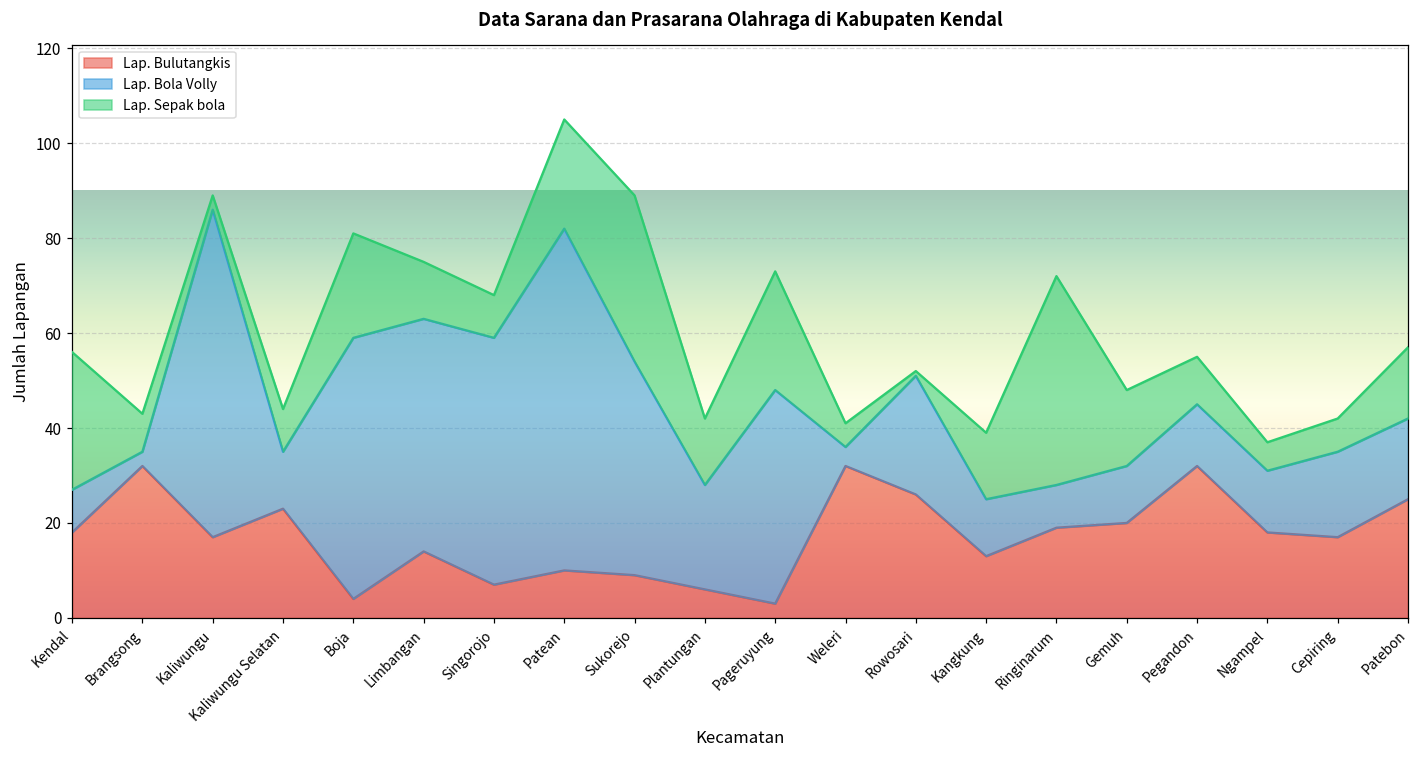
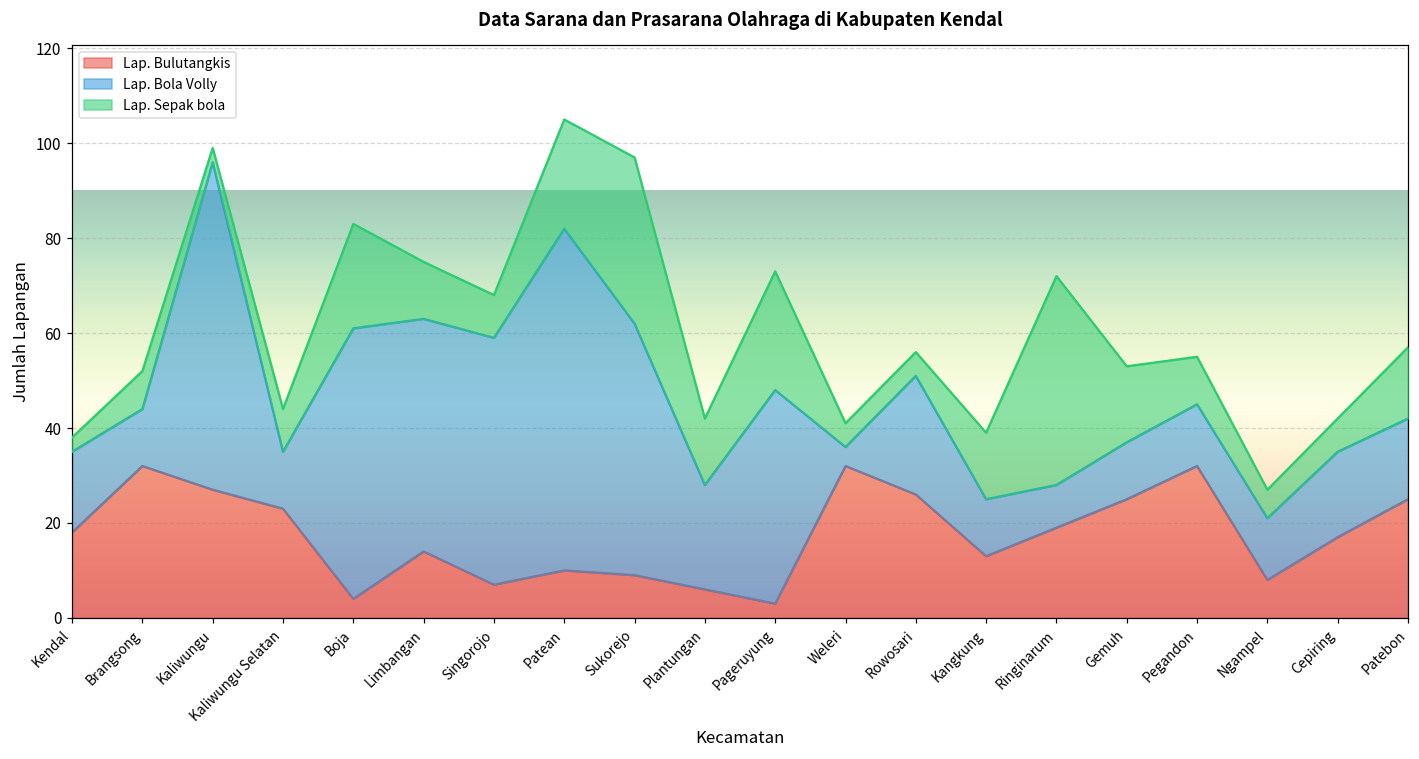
Lap. Bola Volly, Kendal: 9 -> 17
Lap. Sepak bola, Kendal: 29 -> 3
Lap. Bola Volly, Brangsong: 3 -> 12
Lap. Bulutangkis, Kaliwungu: 17 -> 27
Lap. Bola Volly, Boja: 55 -> 57
Lap. Bola Volly, Sukorejo: 45 -> 53
Lap. Sepak bola, Rowosari: 1 -> 5
Lap. Bulutangkis, Gemuh: 20 -> 25
Lap. Bulutangkis, Ngampel: 18 -> 8
